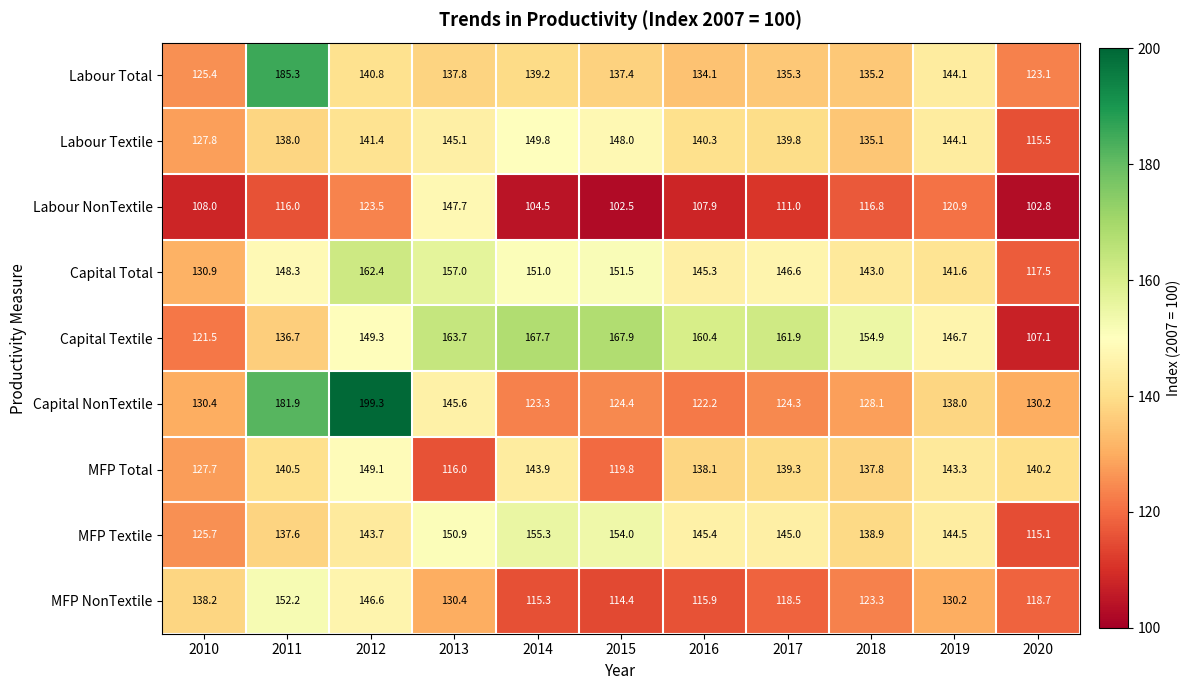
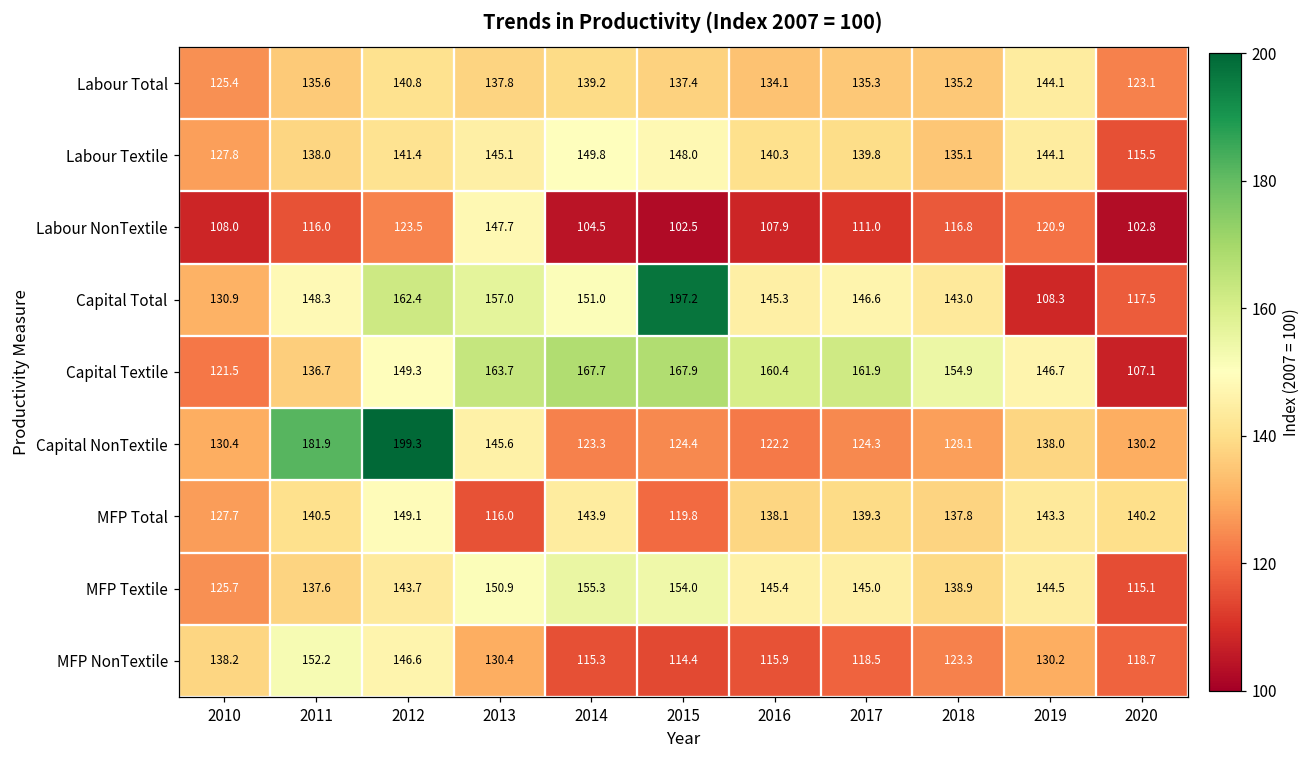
Labour Total, 2011: 185.3 -> 135.6
Capital Total, 2015: 151.5 -> 197.2
Capital Total, 2019: 141.6 -> 108.3
